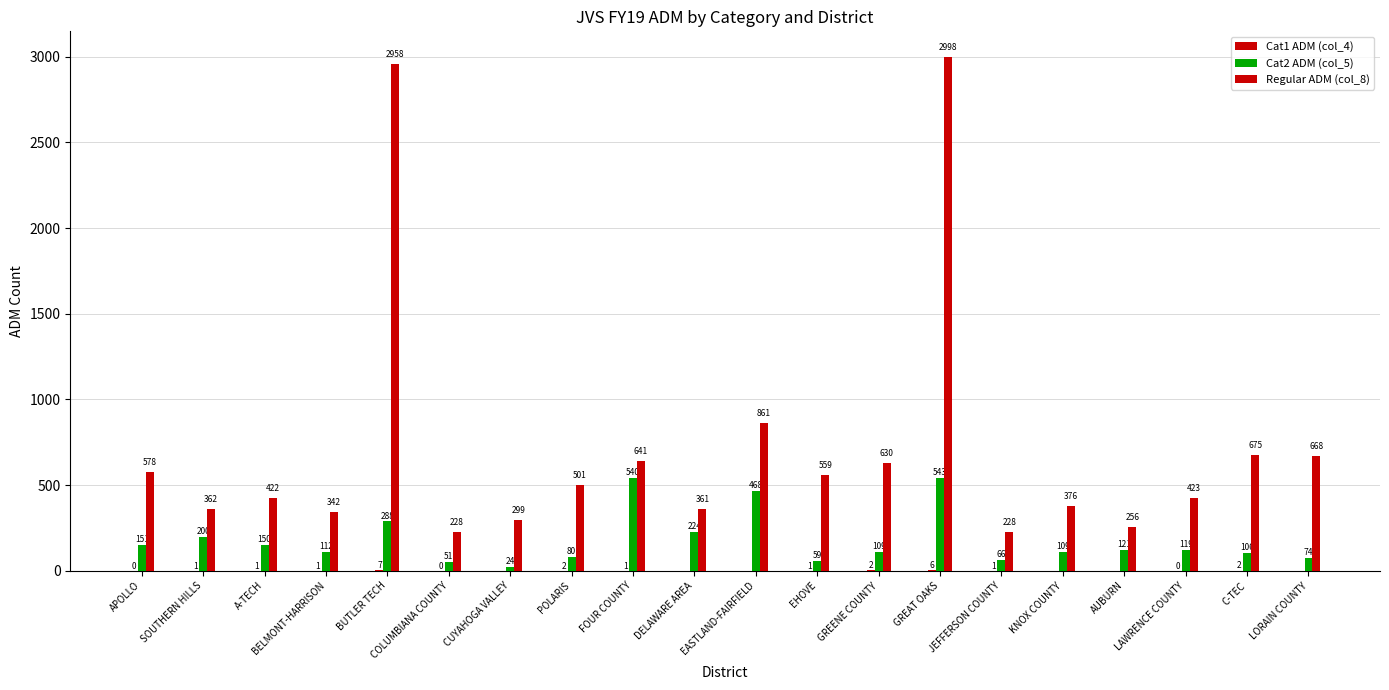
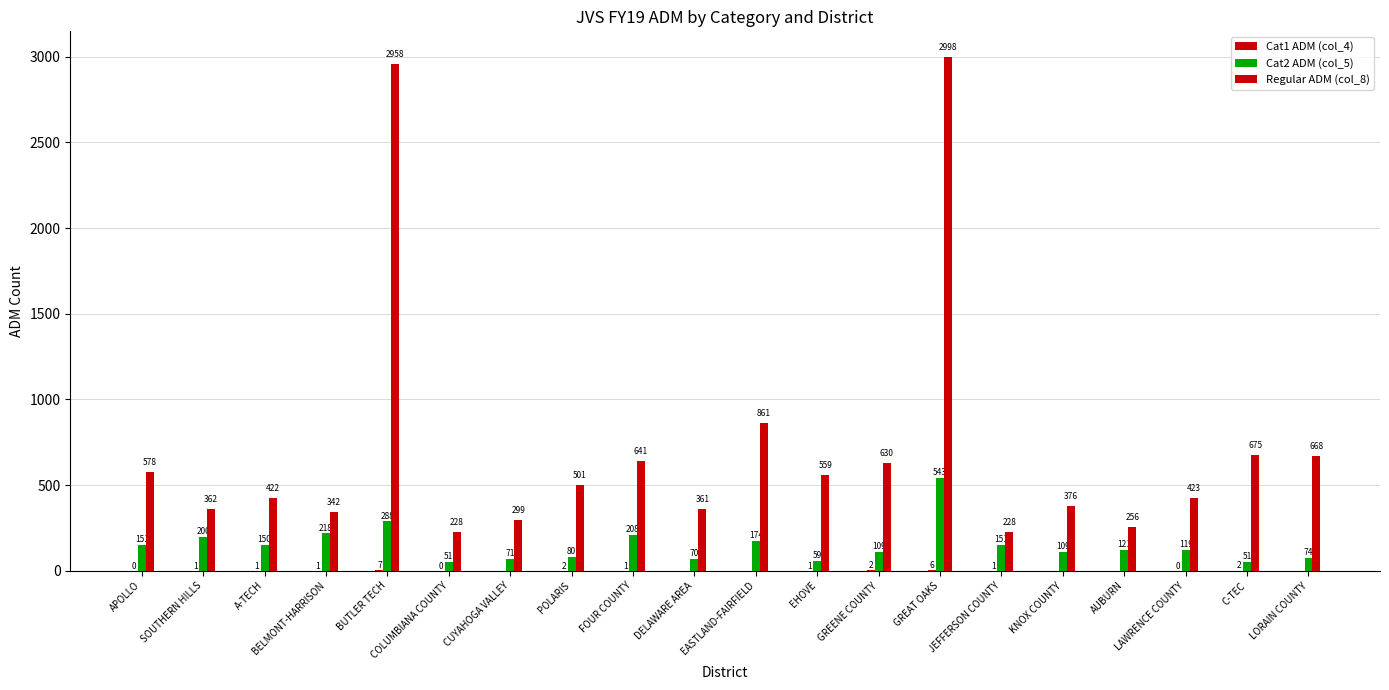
Cat2 ADM (col_5), BELMONT-HARRISON: 112 -> 218
Cat2 ADM (col_5), CUYAHOGA VALLEY: 24 -> 71
Cat2 ADM (col_5), FOUR COUNTY: 540 -> 208
Cat2 ADM (col_5), DELAWARE AREA: 224 -> 70
Cat2 ADM (col_5), EASTLAND-FAIRFIELD: 468 -> 174
Cat2 ADM (col_5), JEFFERSON COUNTY: 66 -> 151
Cat2 ADM (col_5), C-TEC: 106 -> 51
